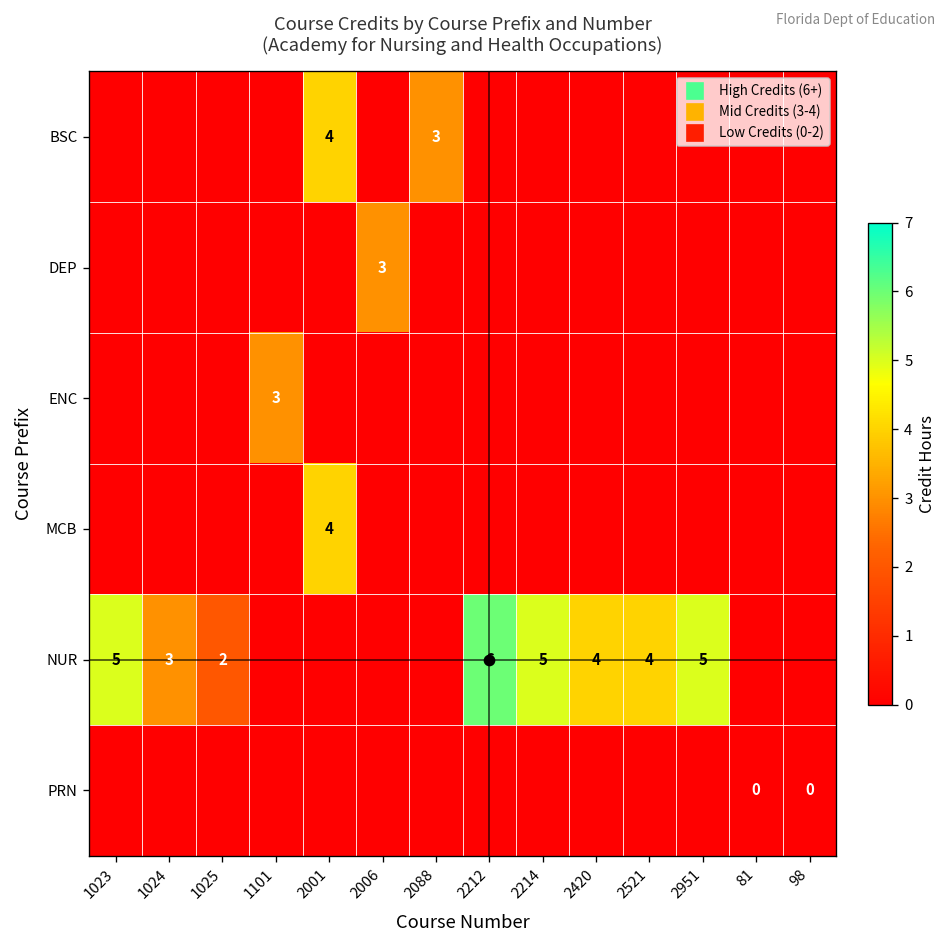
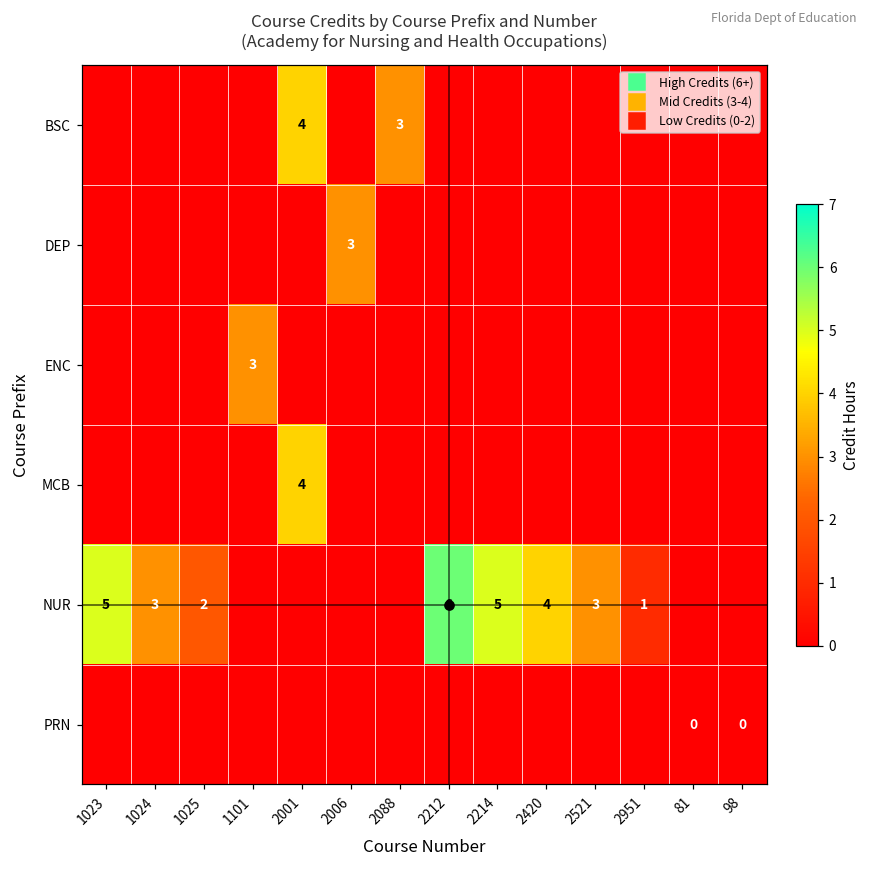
NUR, 2521: 4 -> 3
NUR, 2951: 5 -> 1
